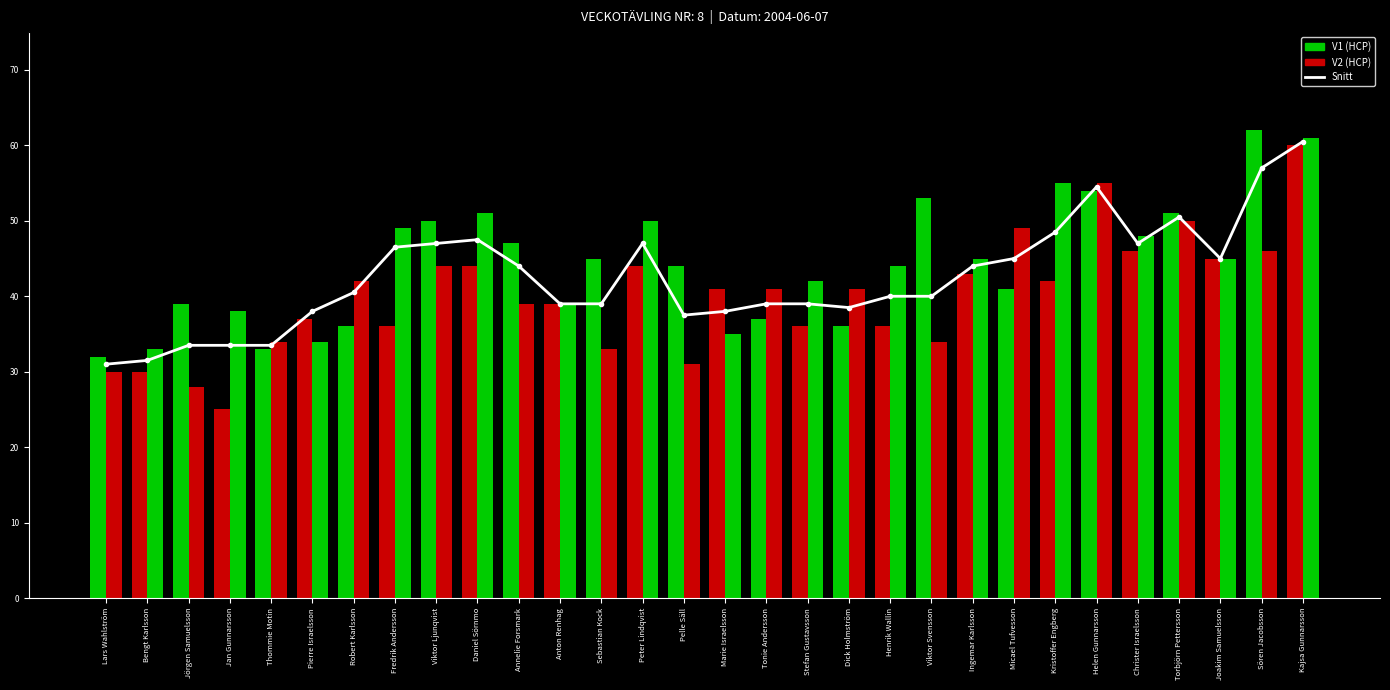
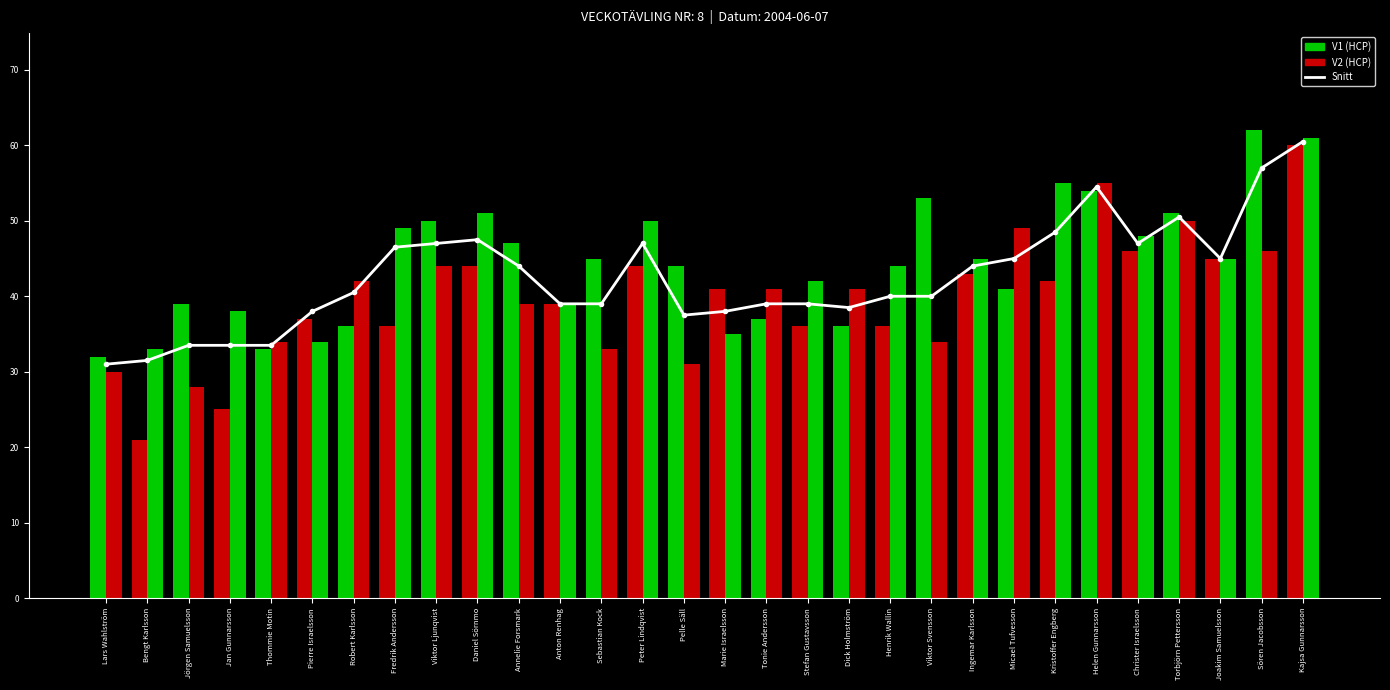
V1 (HCP), Bengt Karlsson: 30 -> 21
